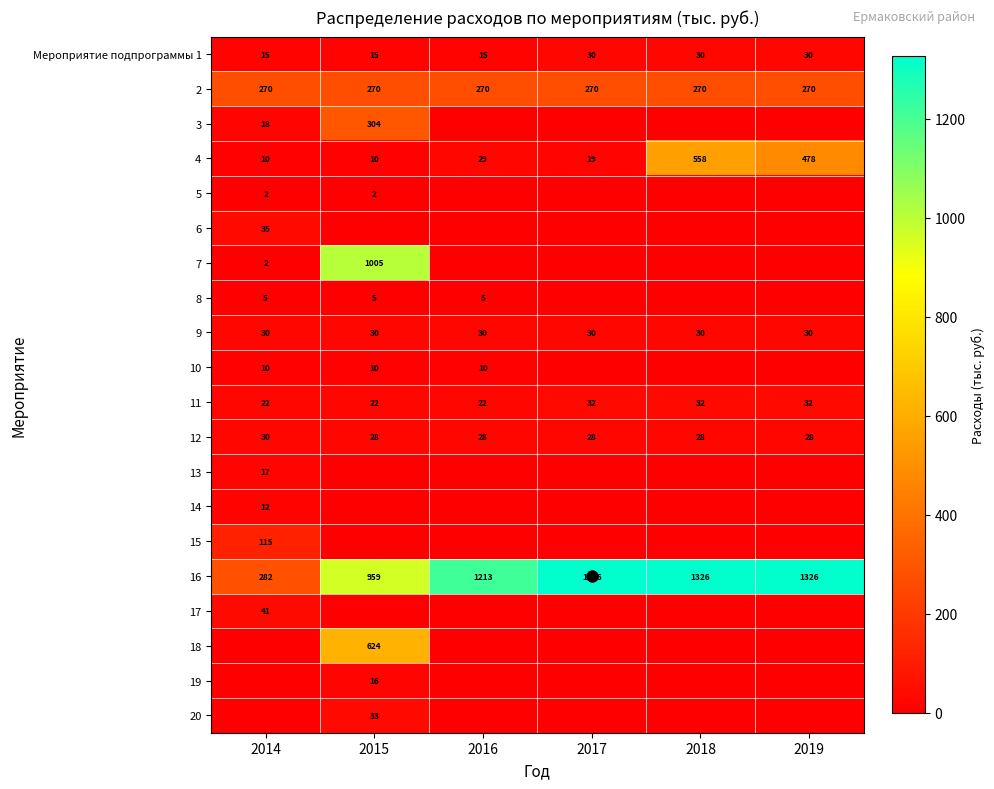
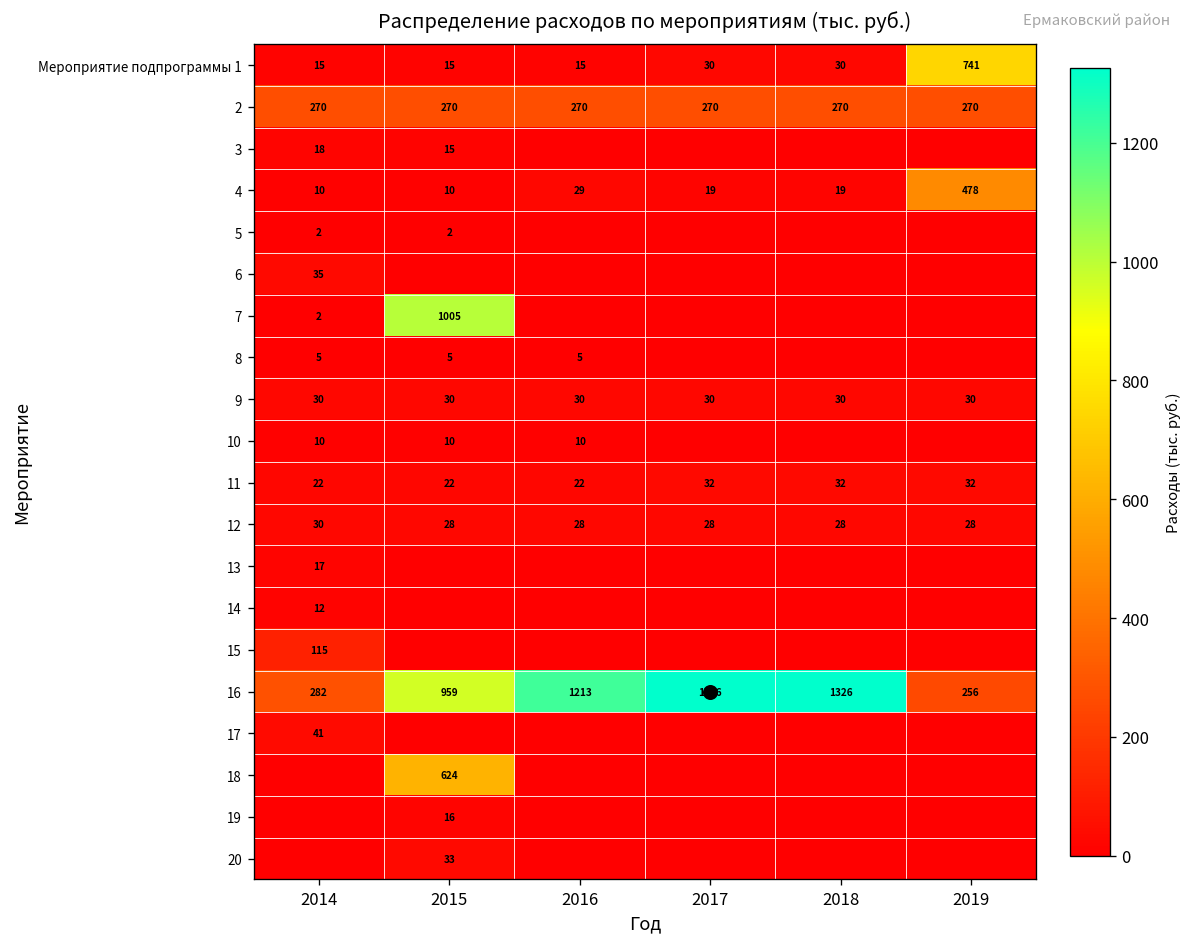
Мероприятие подпрограммы 1, 2019: 30 -> 741
3, 2015: 304 -> 15
4, 2018: 558 -> 19
16, 2019: 1326 -> 256
